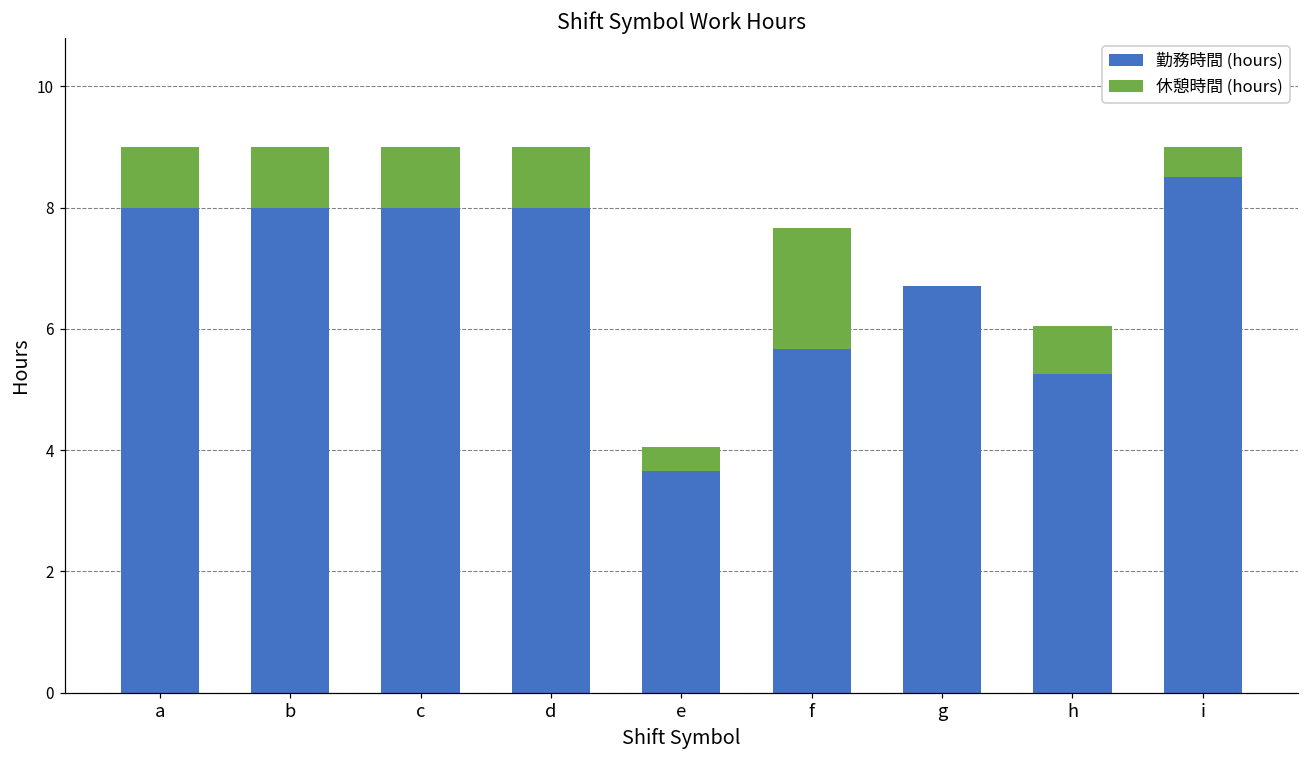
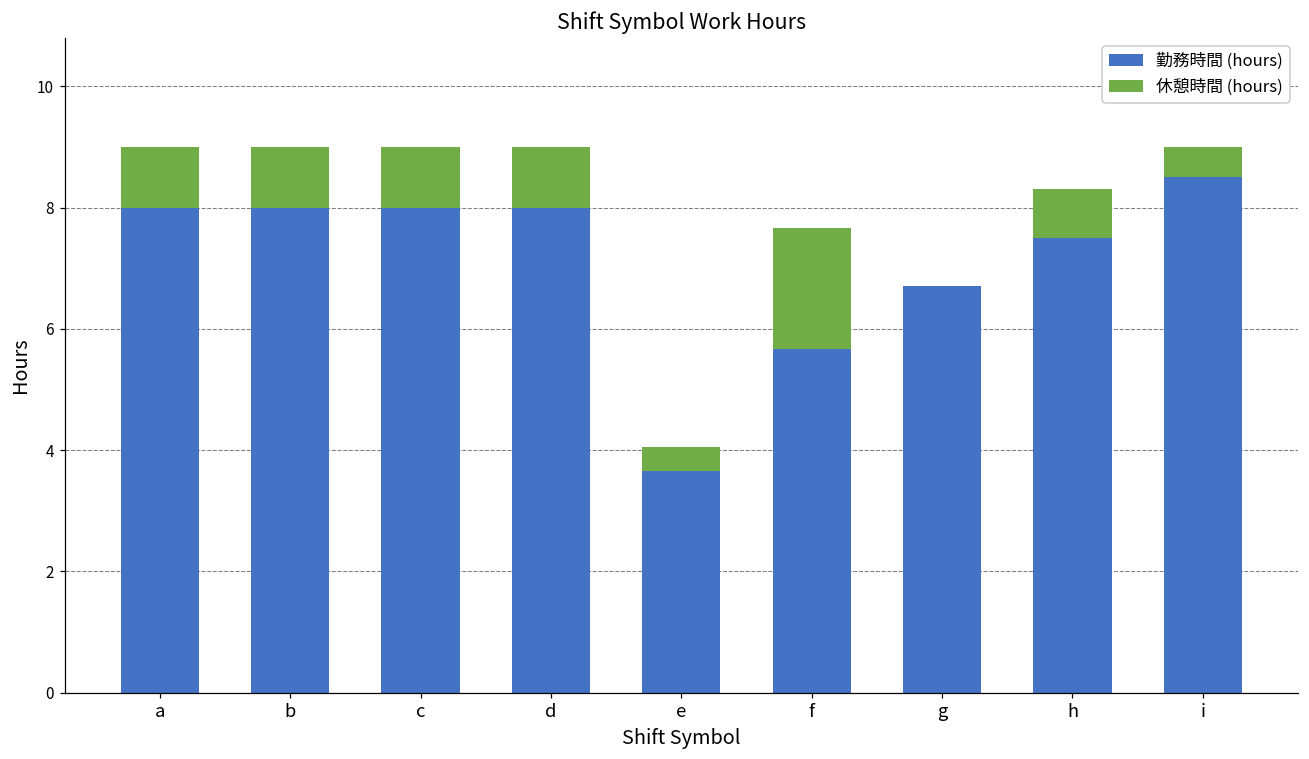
勤務時間 (hours), h: 5.3 -> 7.5
